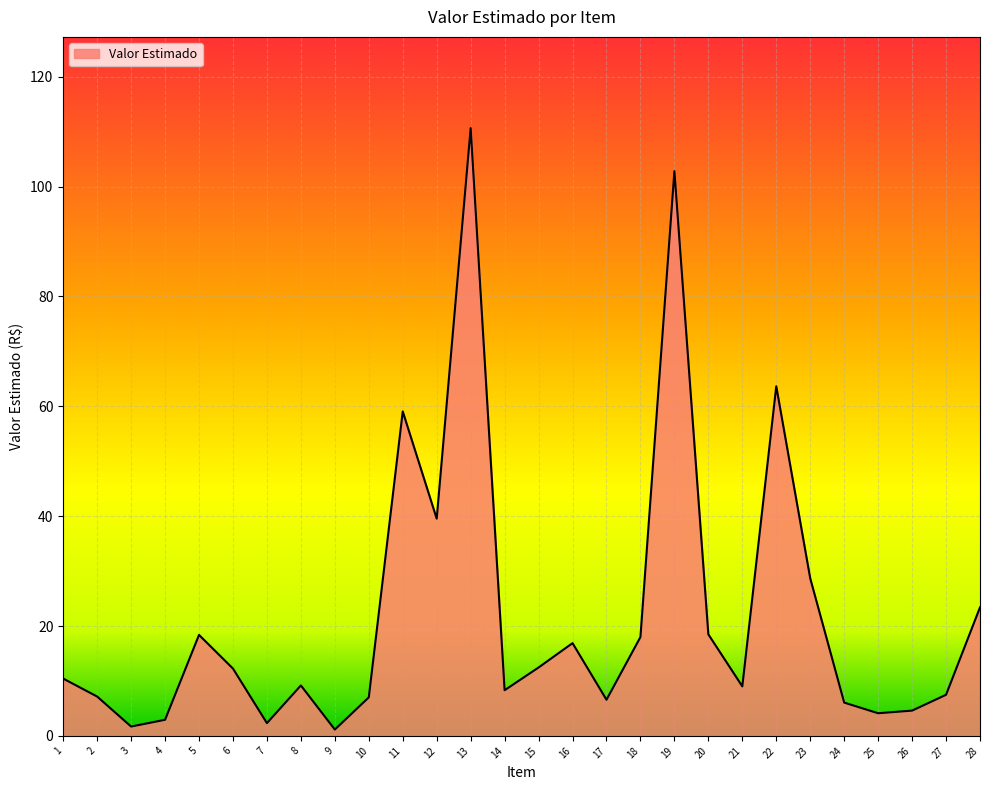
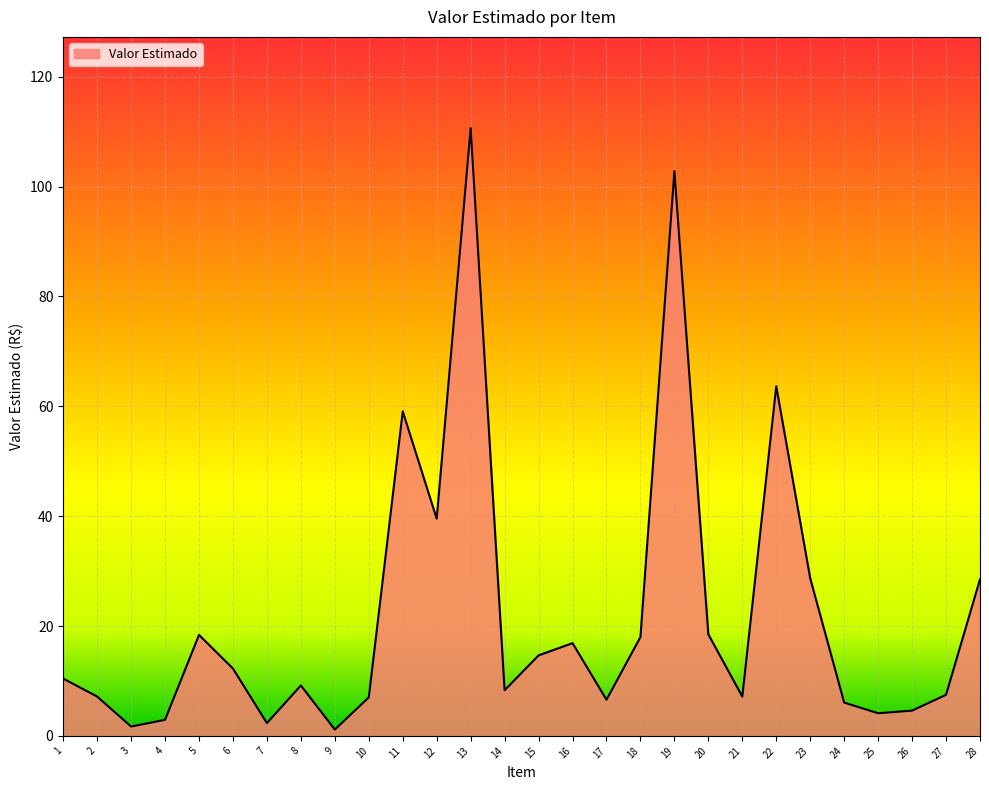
15: 12 -> 15
21: 9 -> 7
28: 23 -> 29
